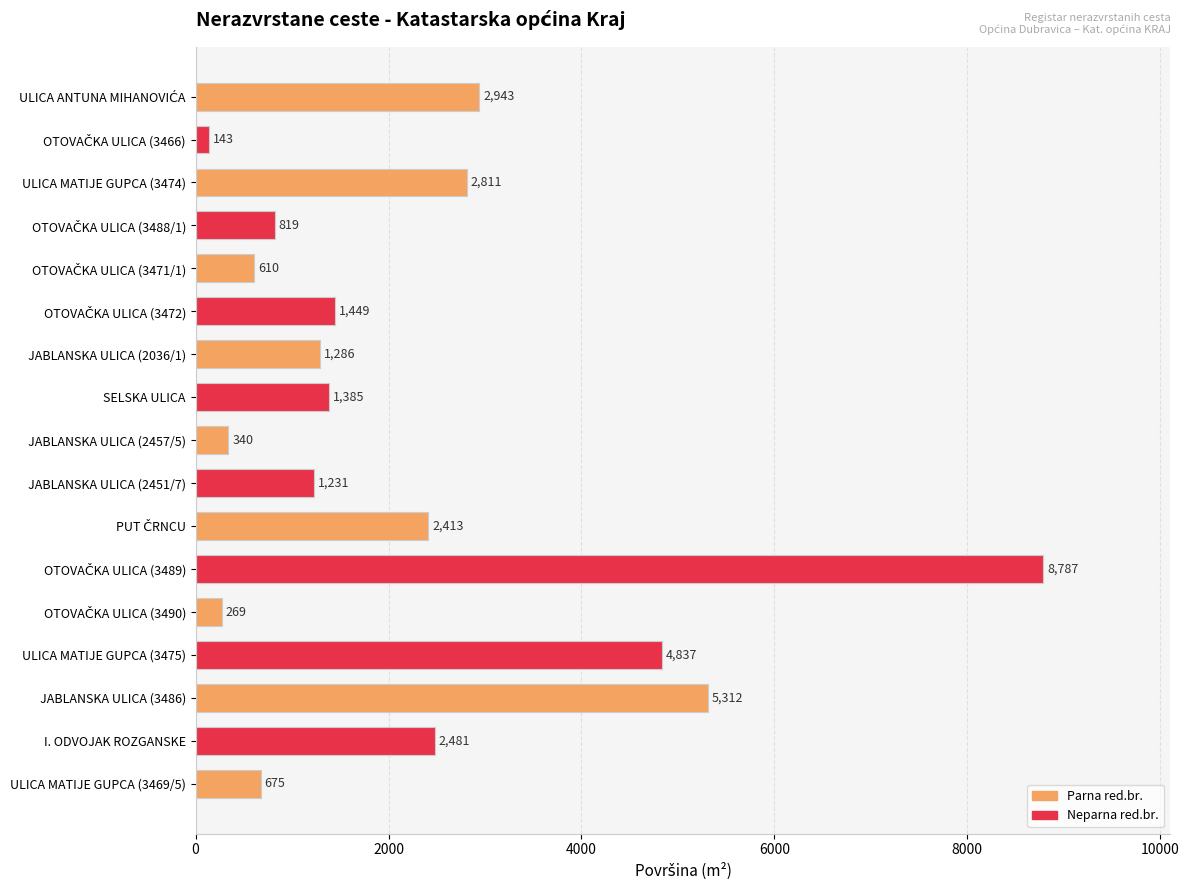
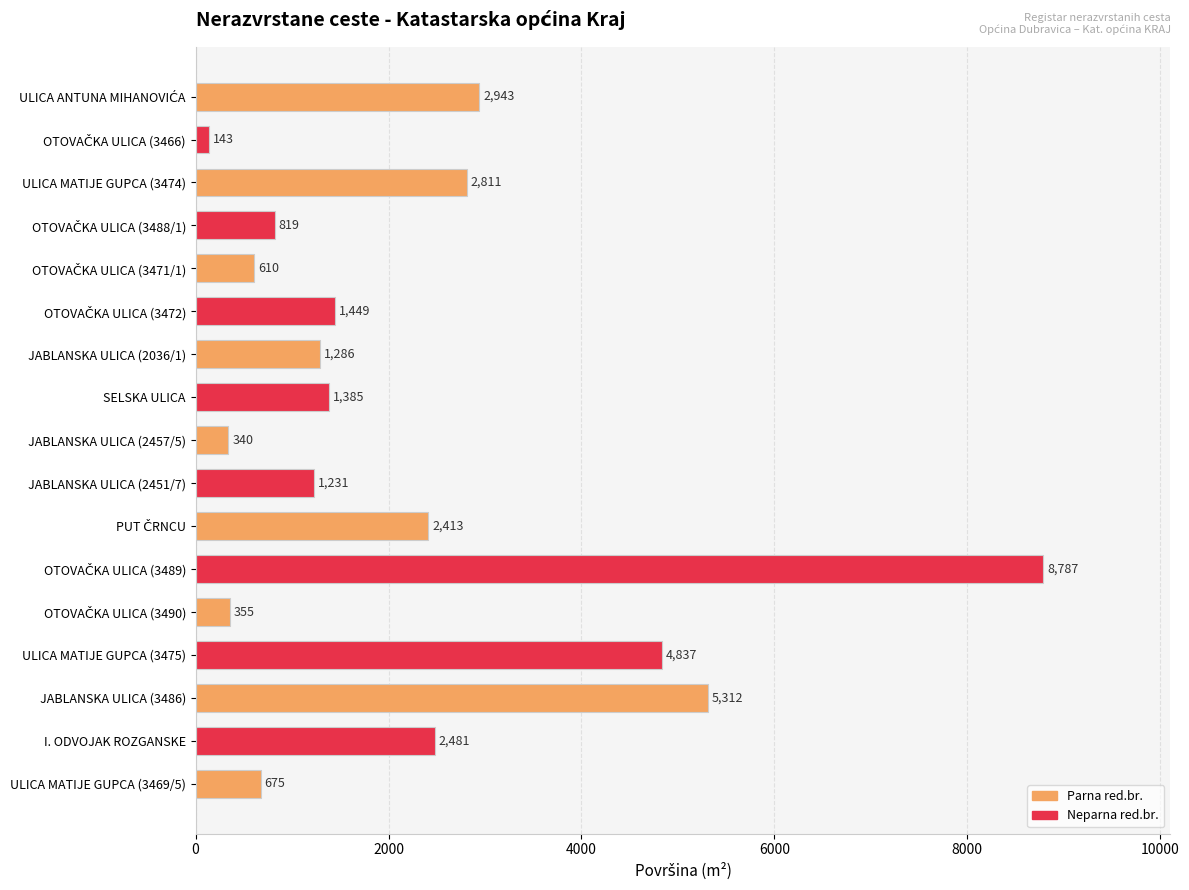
OTOVAČKA ULICA (3490): 269 -> 355
